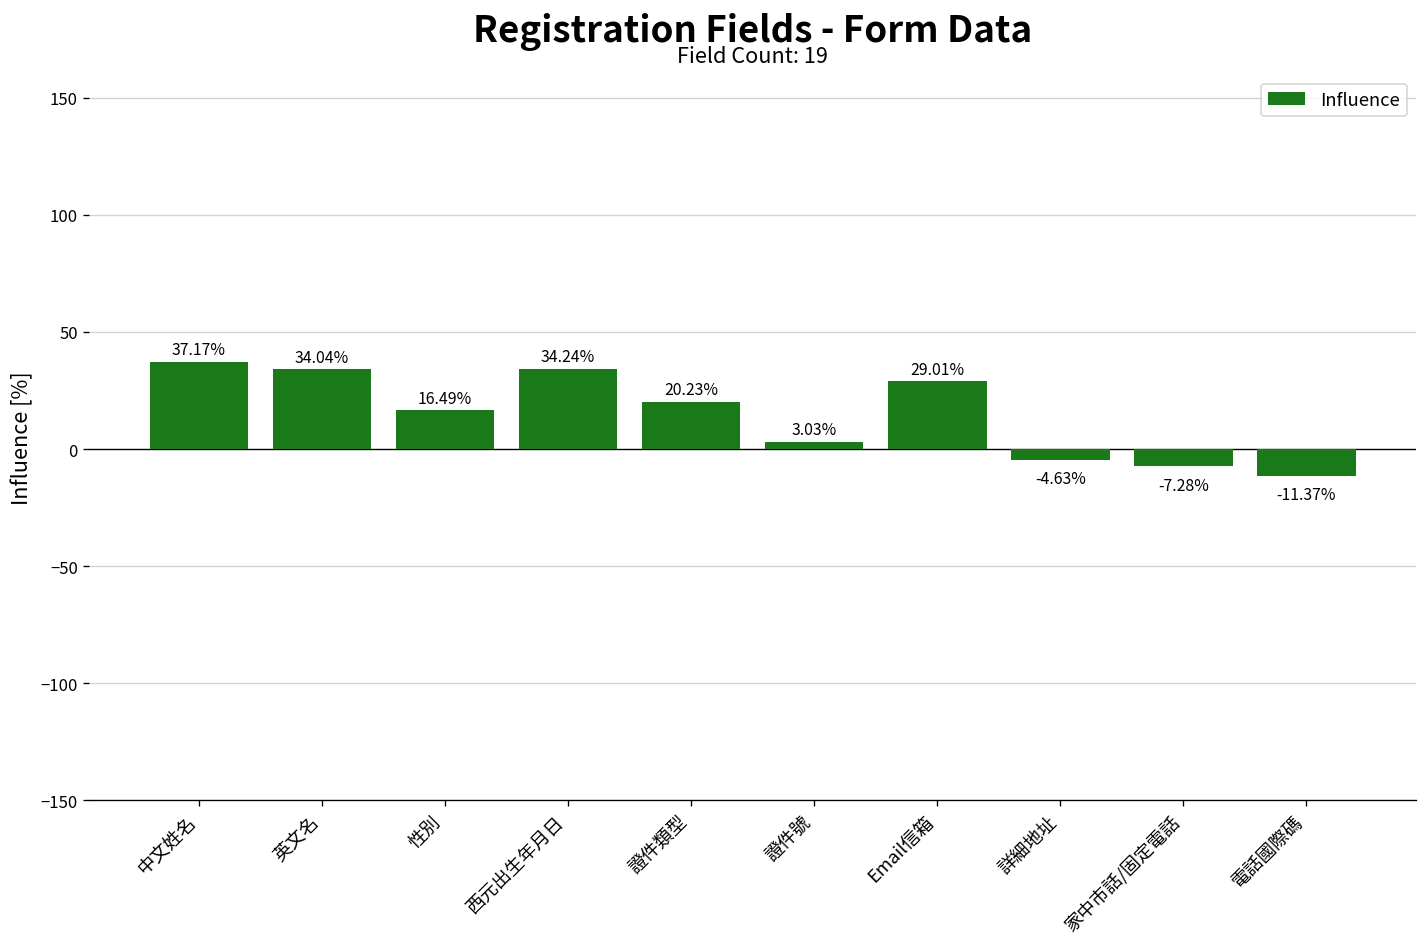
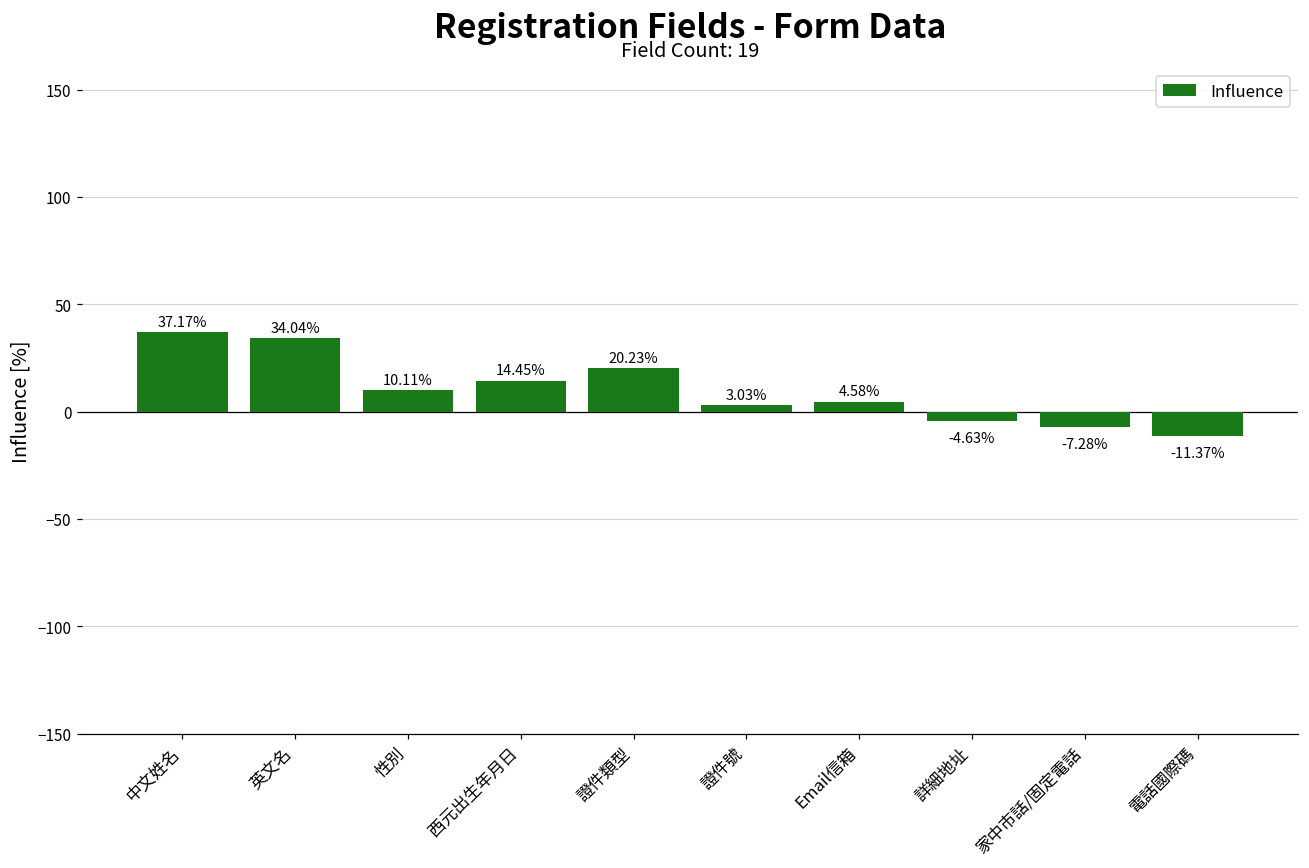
性別: 16.49% -> 10.11%
西元出生年月日: 34.24% -> 14.45%
Email信箱: 29.01% -> 4.58%
